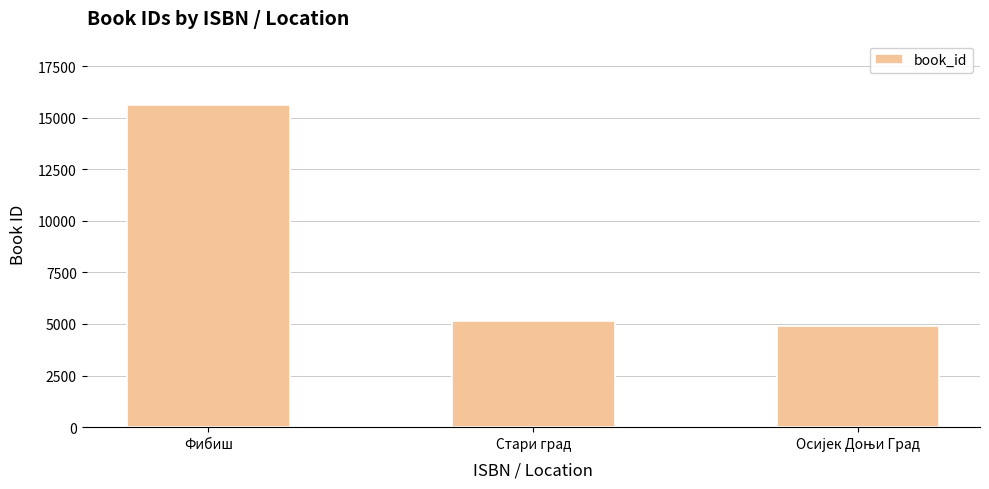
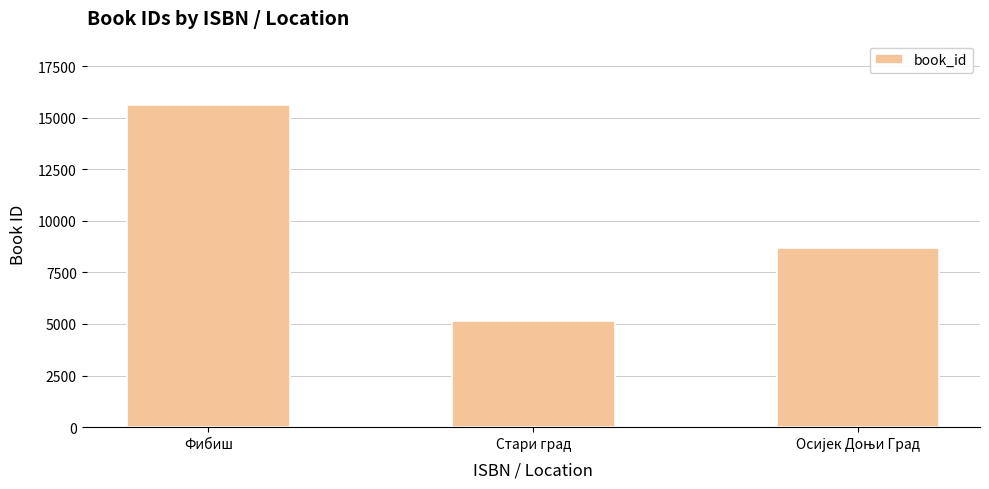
Осијек Доњи Град: 4900 -> 8700
